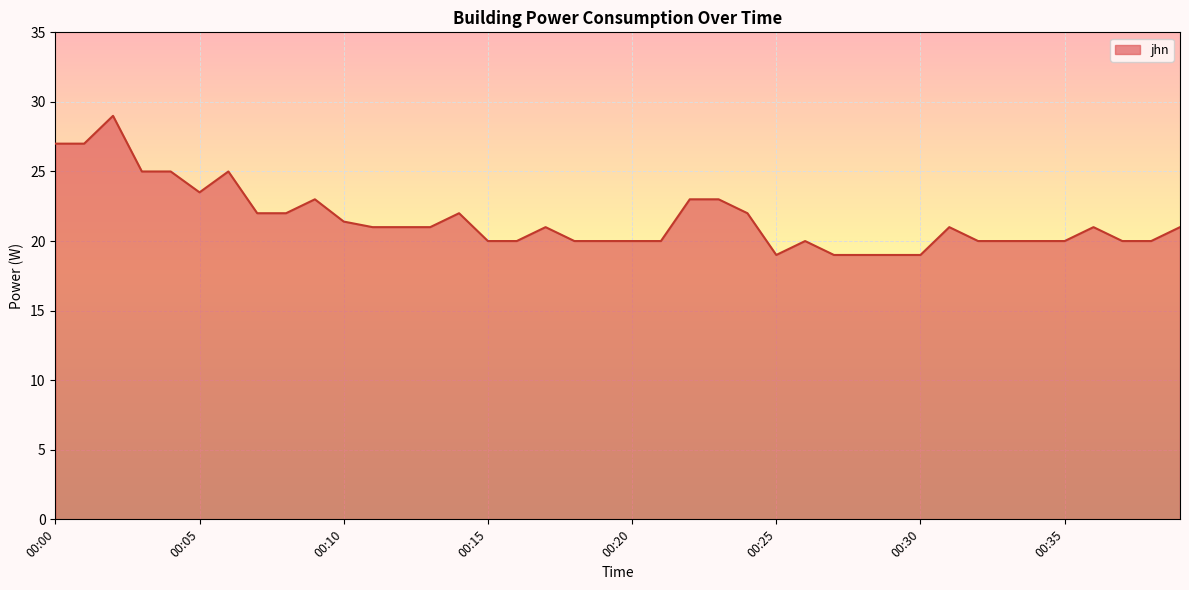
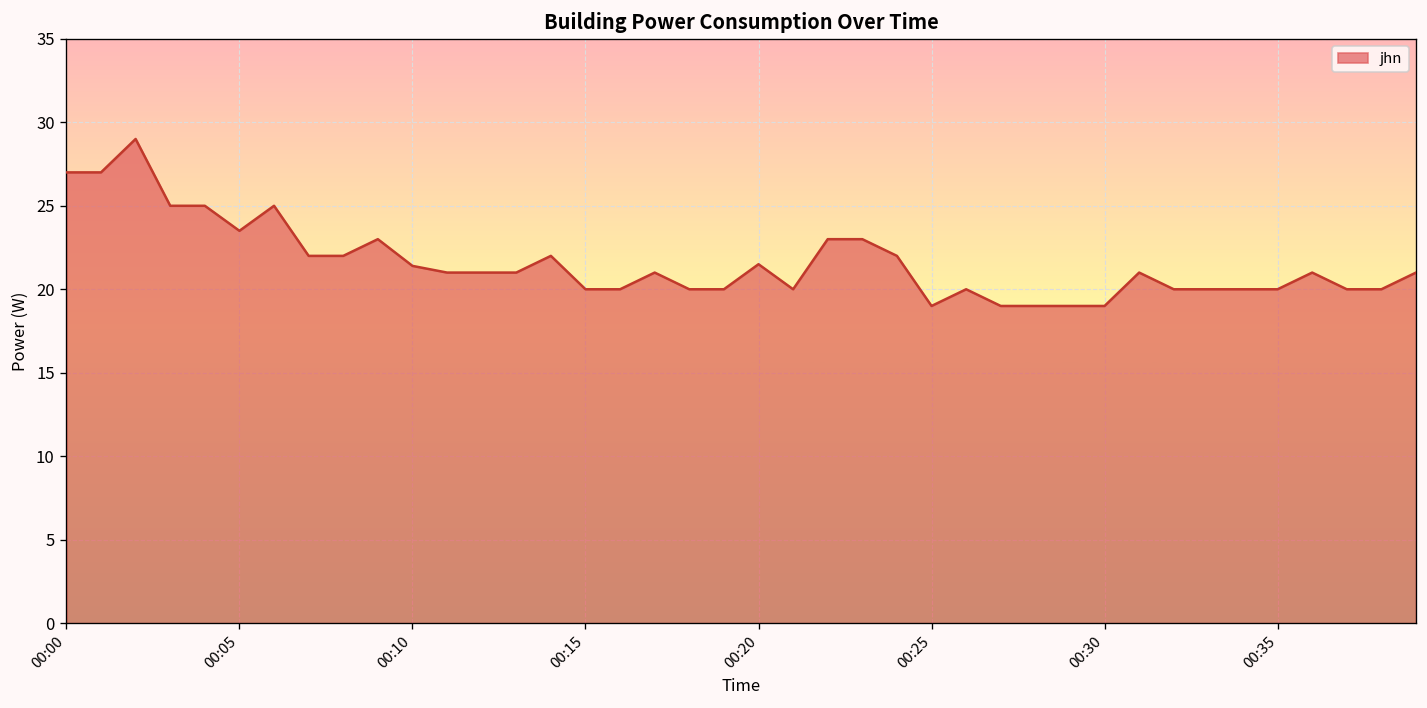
00:20: 20.0 -> 21.5
